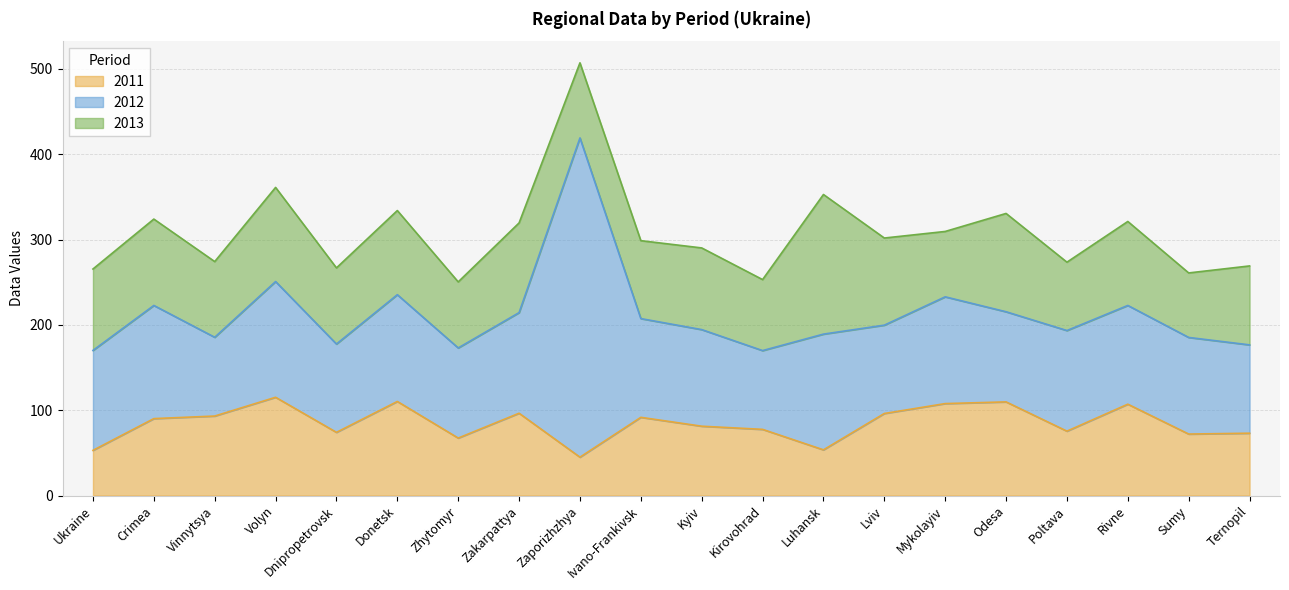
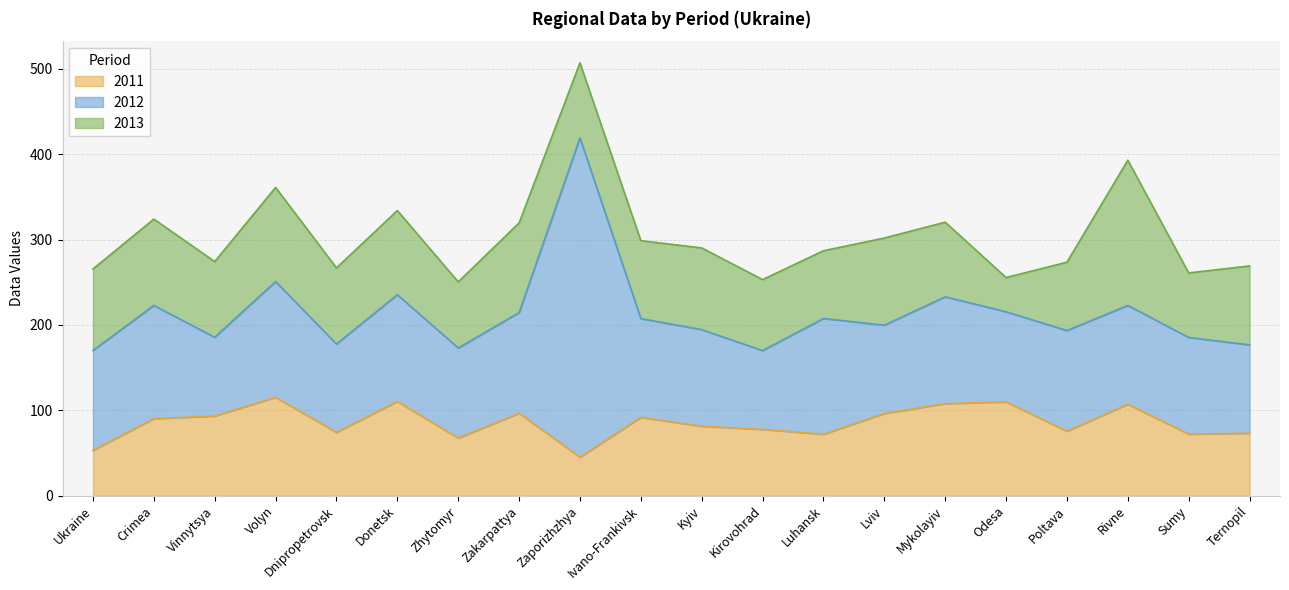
2011, Luhansk: 50 -> 70
2013, Luhansk: 160 -> 80
2013, Mykolayiv: 80 -> 90
2013, Odesa: 120 -> 40
2013, Rivne: 100 -> 170
